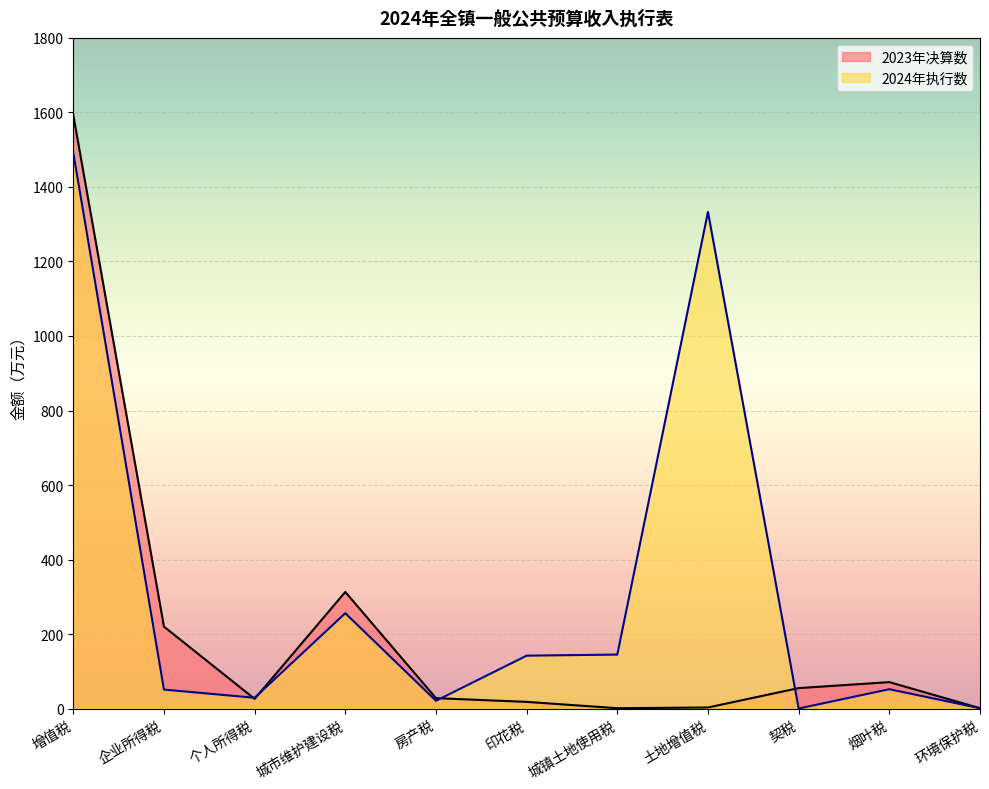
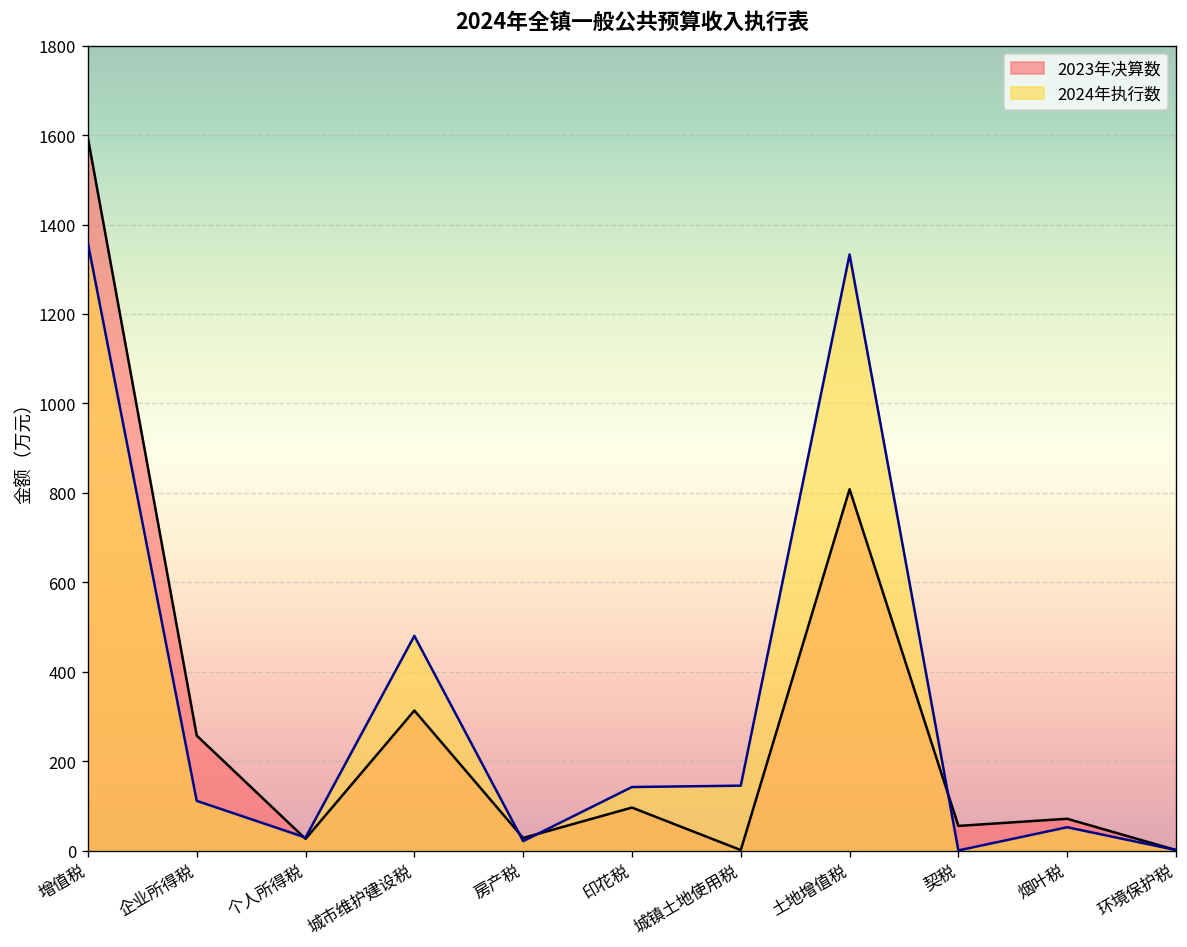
2024年执行数, 增值税: 1490 -> 1360
2023年决算数, 企业所得税: 220 -> 260
2024年执行数, 企业所得税: 50 -> 110
2024年执行数, 城市维护建设税: 260 -> 480
2023年决算数, 印花税: 20 -> 100
2023年决算数, 土地增值税: 0 -> 810
